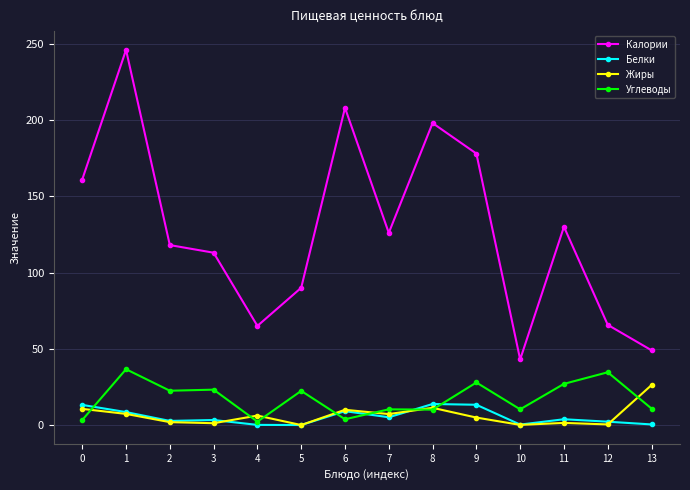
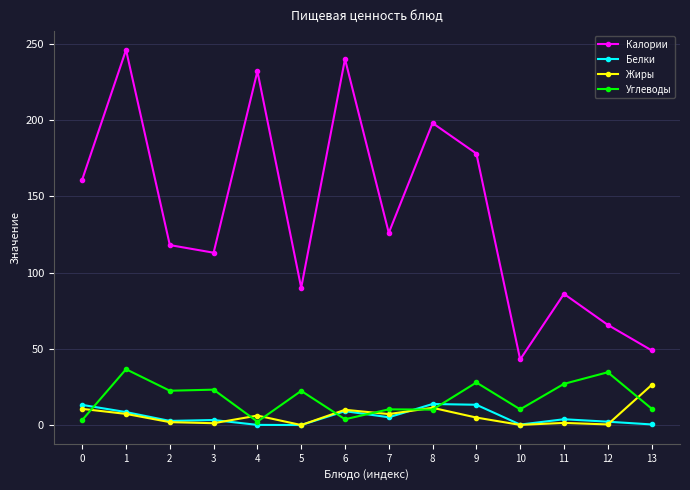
Калории, 4: 65 -> 232
Калории, 6: 208 -> 240
Калории, 11: 130 -> 86
